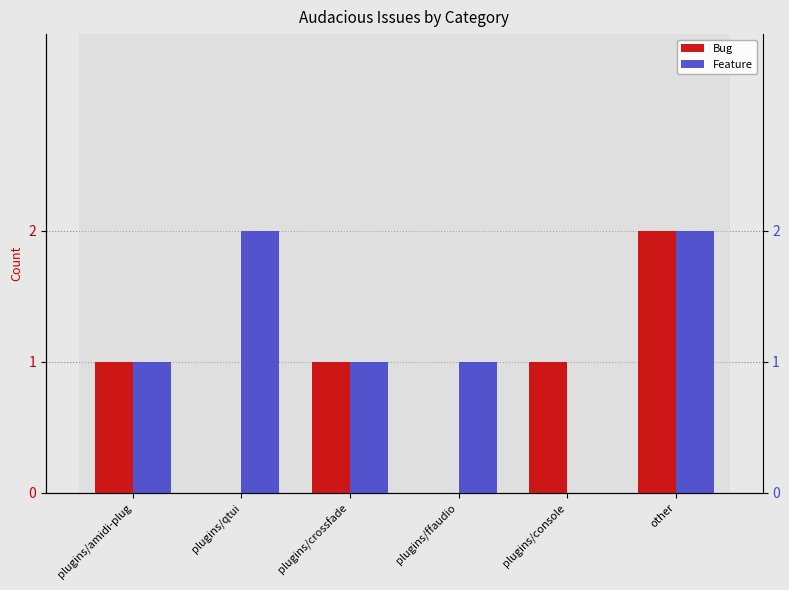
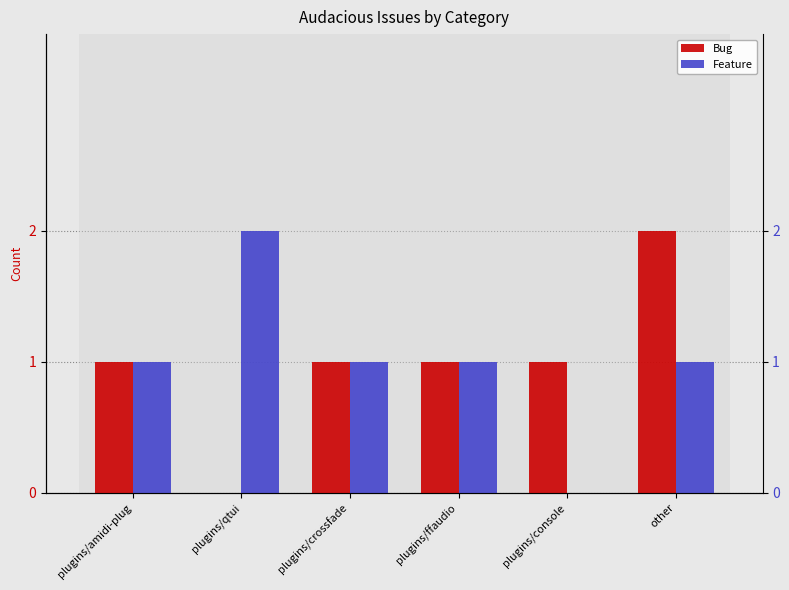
Bug, plugins/ffaudio: 0 -> 1
Feature, other: 2 -> 1
